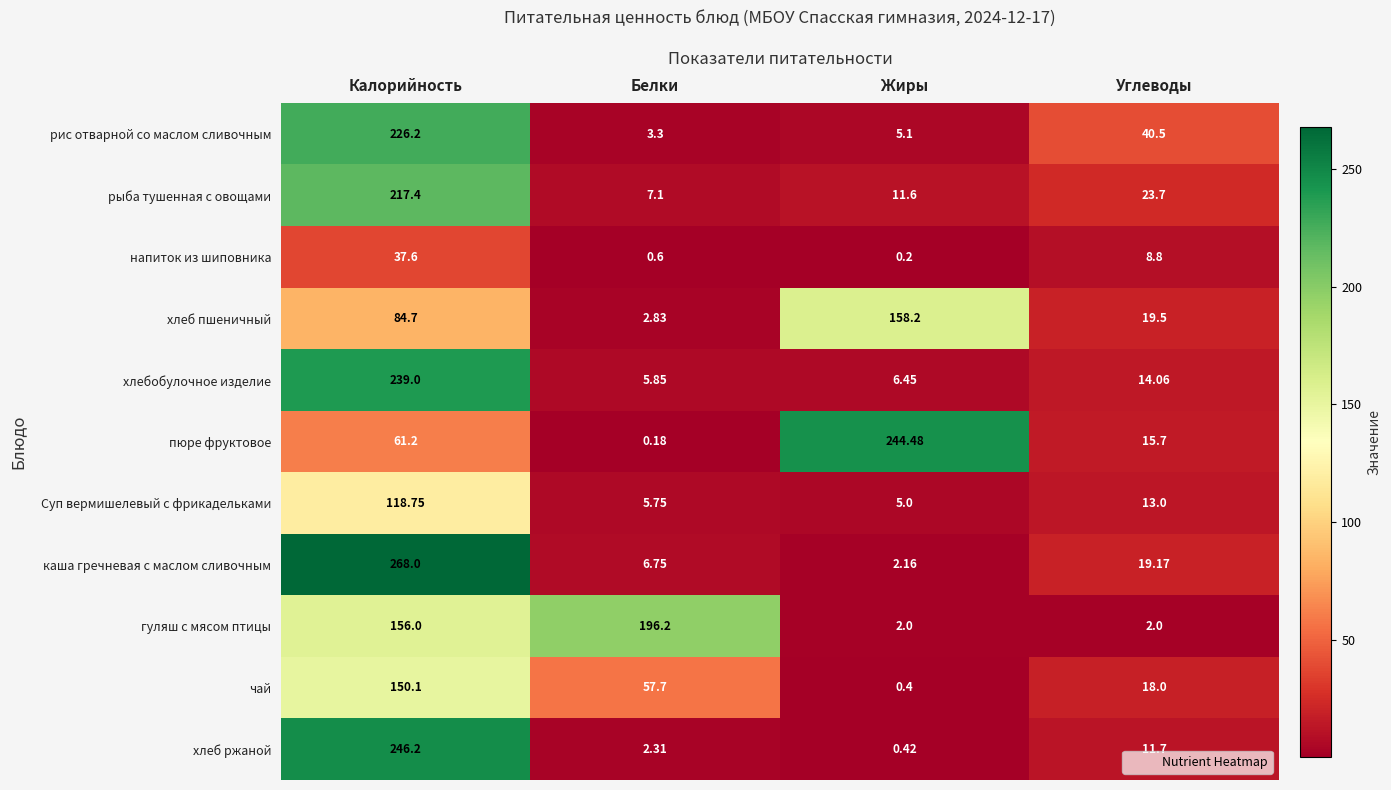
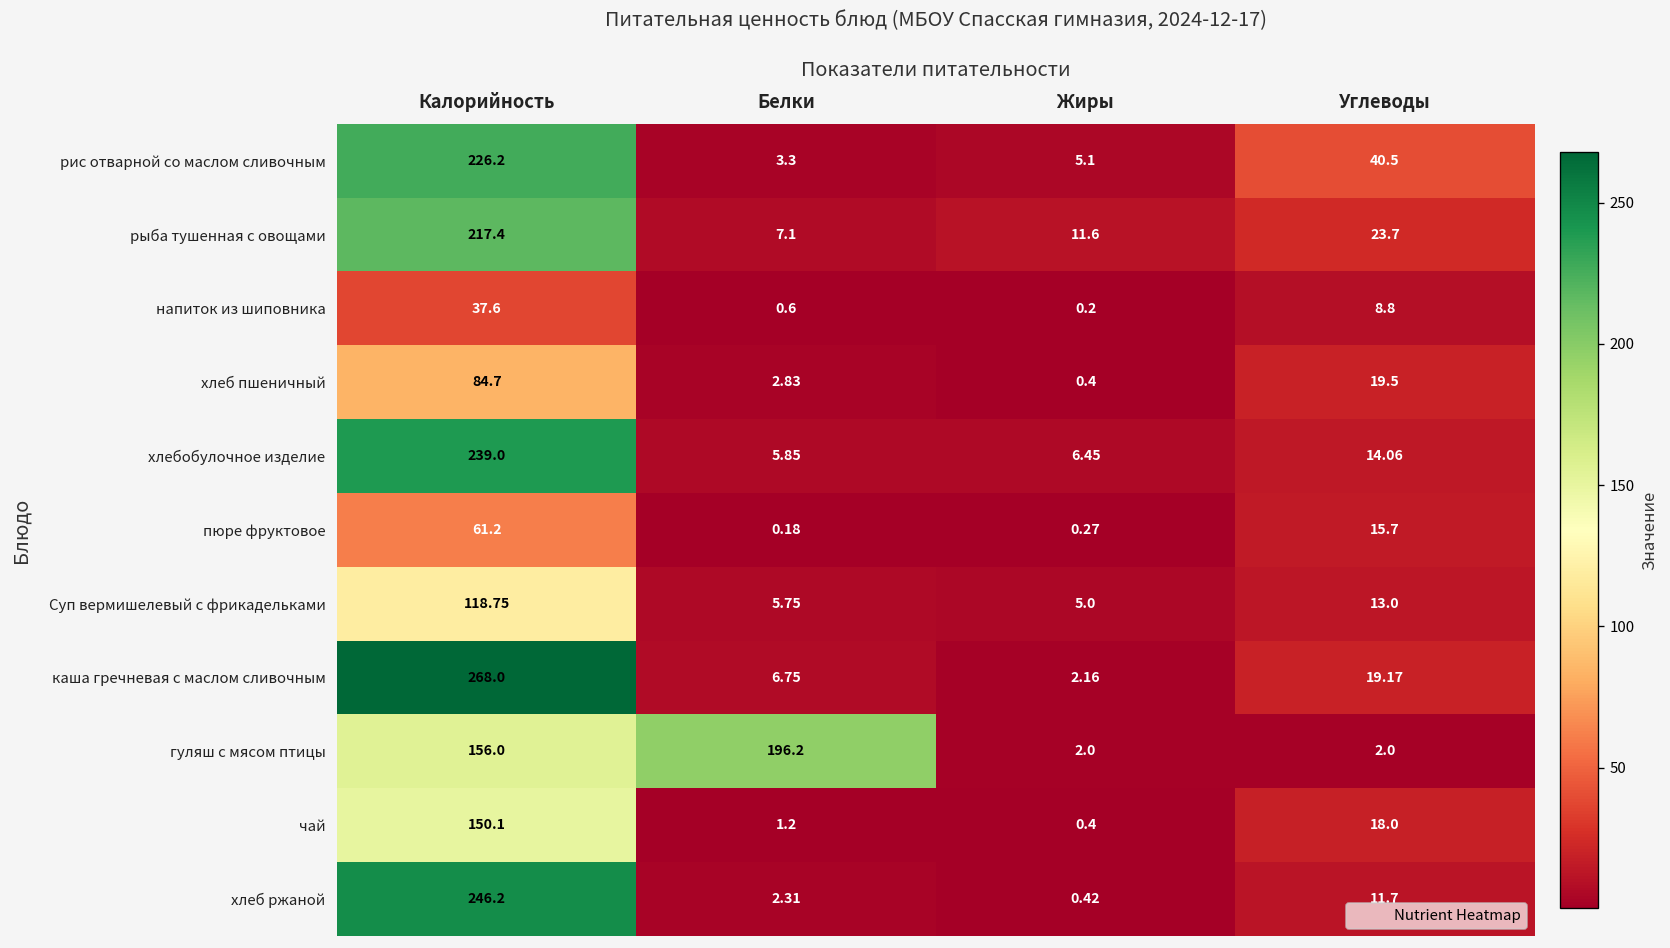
хлеб пшеничный, Жиры: 158.2 -> 0.4
пюре фруктовое, Жиры: 244.48 -> 0.27
чай, Белки: 57.7 -> 1.2
